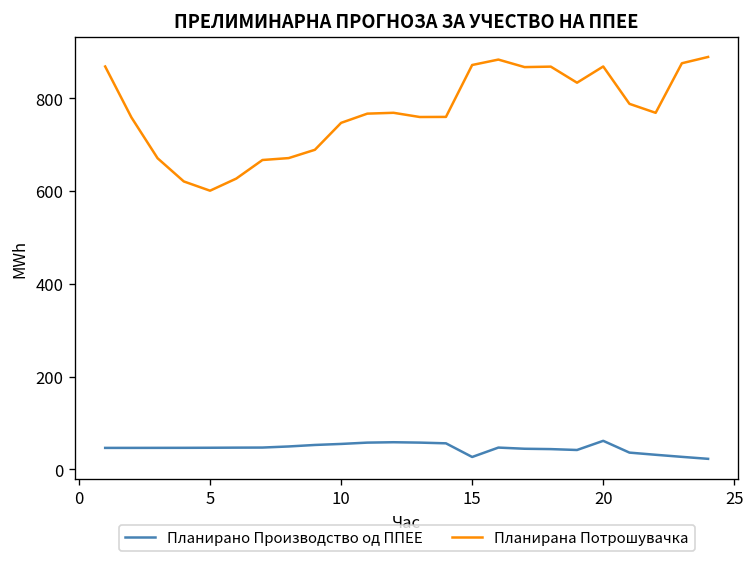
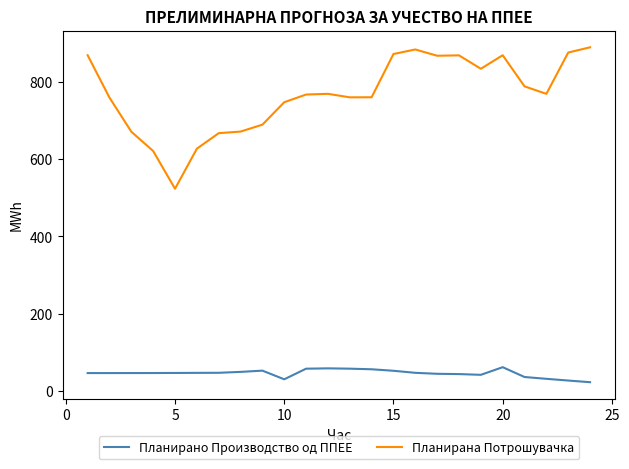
Планирана Потрошувачка, 5: 600 -> 520
Планирано Производство од ППЕЕ, 10: 50 -> 30
Планирано Производство од ППЕЕ, 15: 30 -> 50
